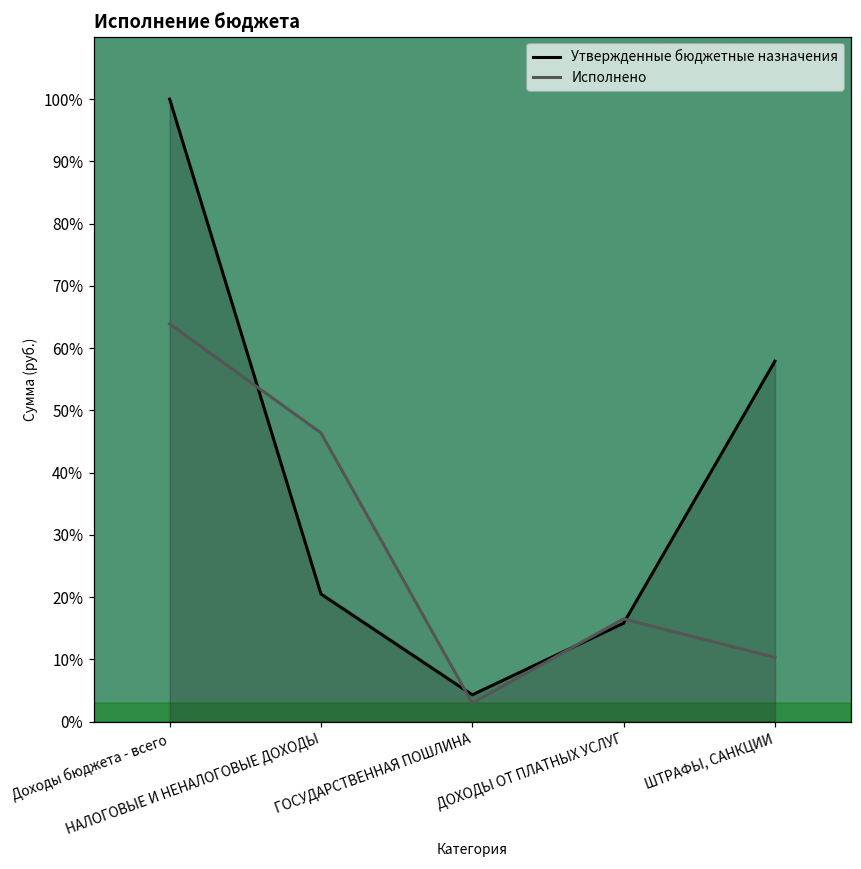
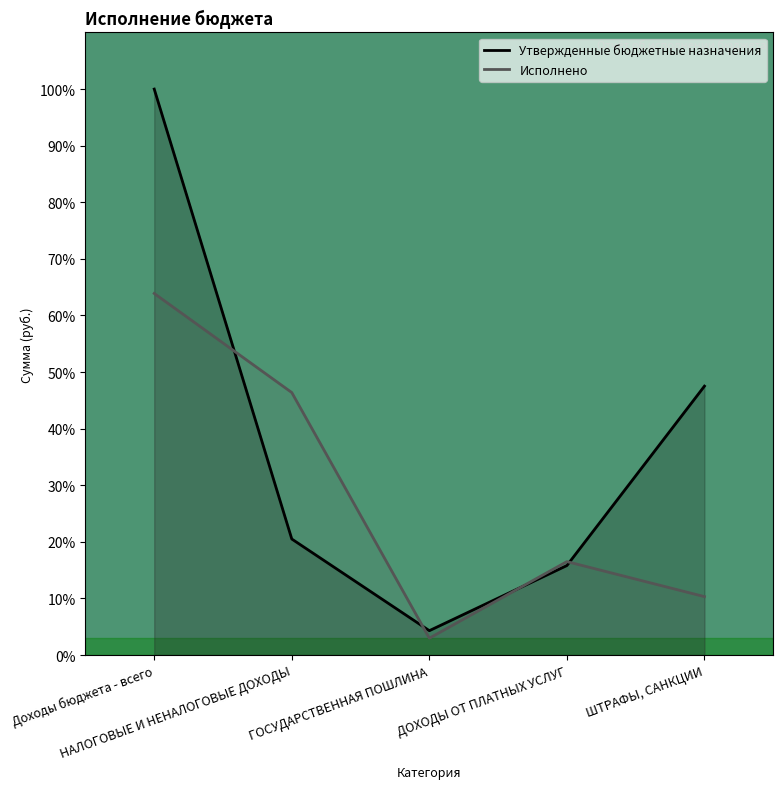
Утвержденные бюджетные назначения, ШТРАФЫ, САНКЦИИ: 58% -> 48%
